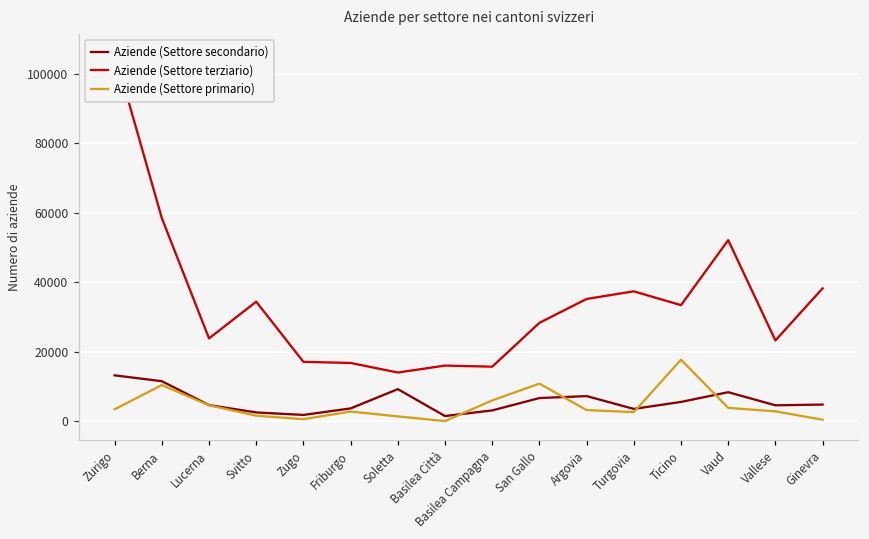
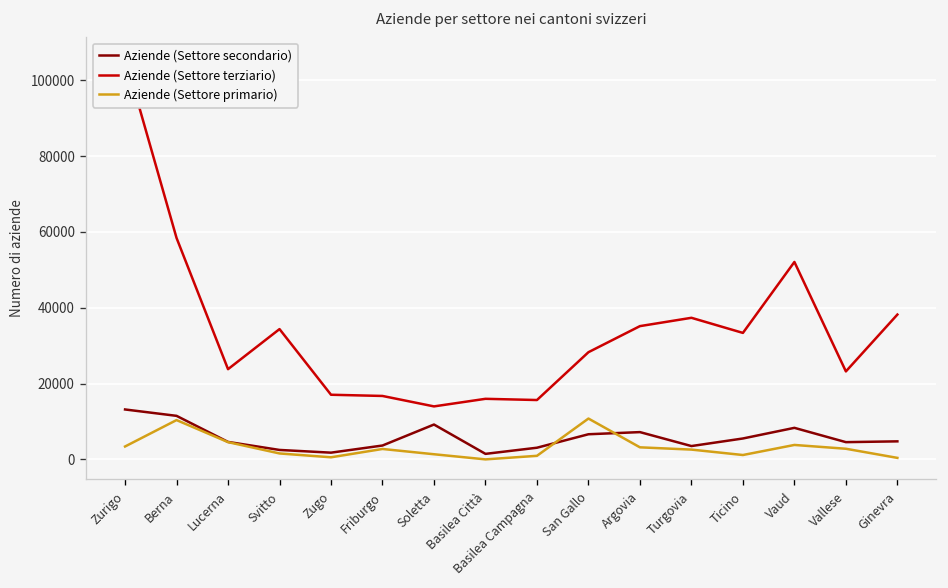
Aziende (Settore primario), Basilea Campagna: 6000 -> 1000
Aziende (Settore primario), Ticino: 18000 -> 1000
